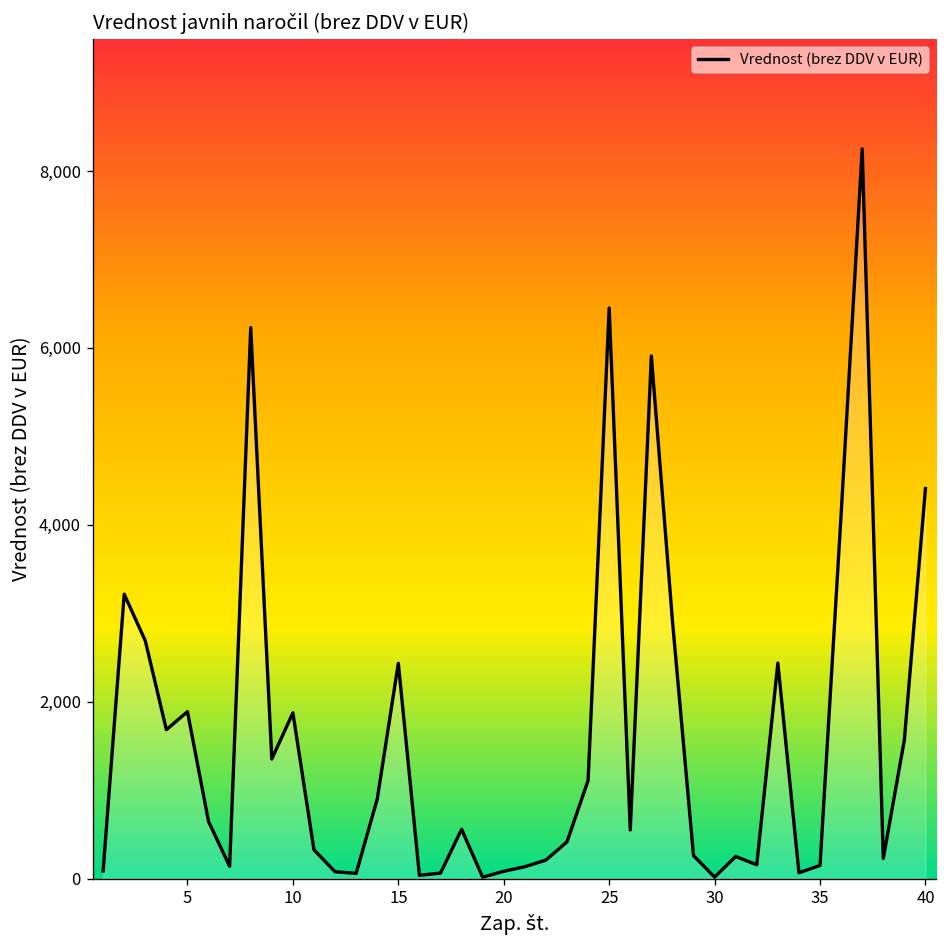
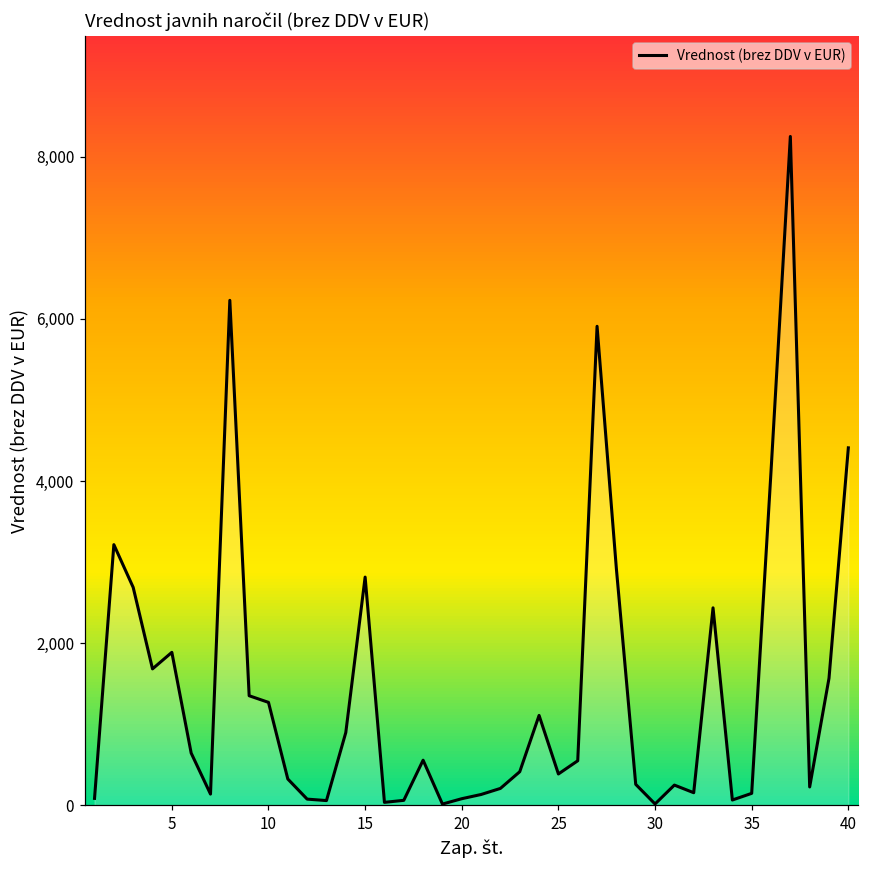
10: 1,900 -> 1,300
15: 2,400 -> 2,800
25: 6,500 -> 400
